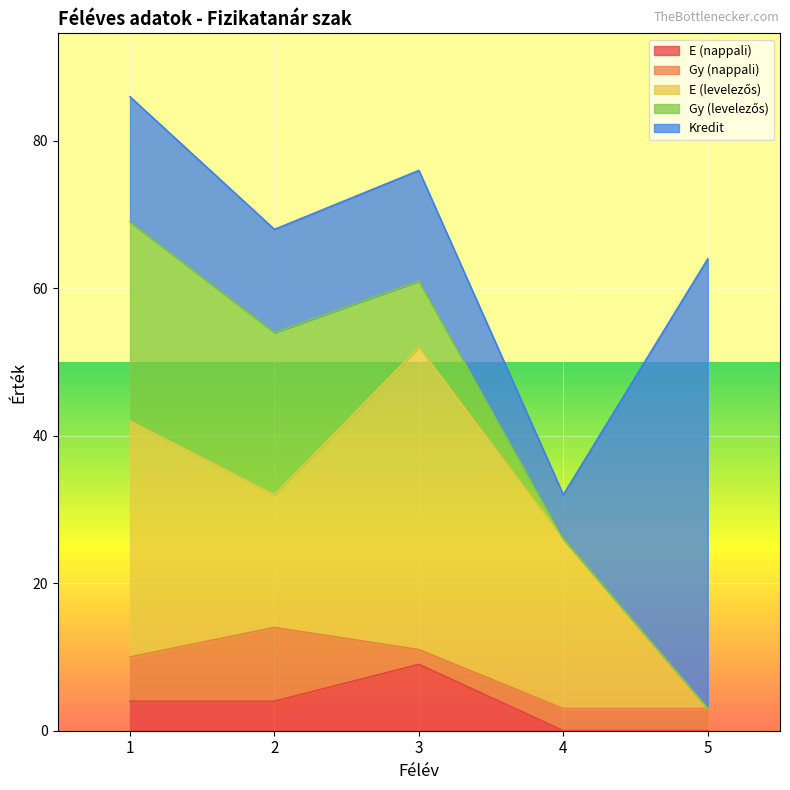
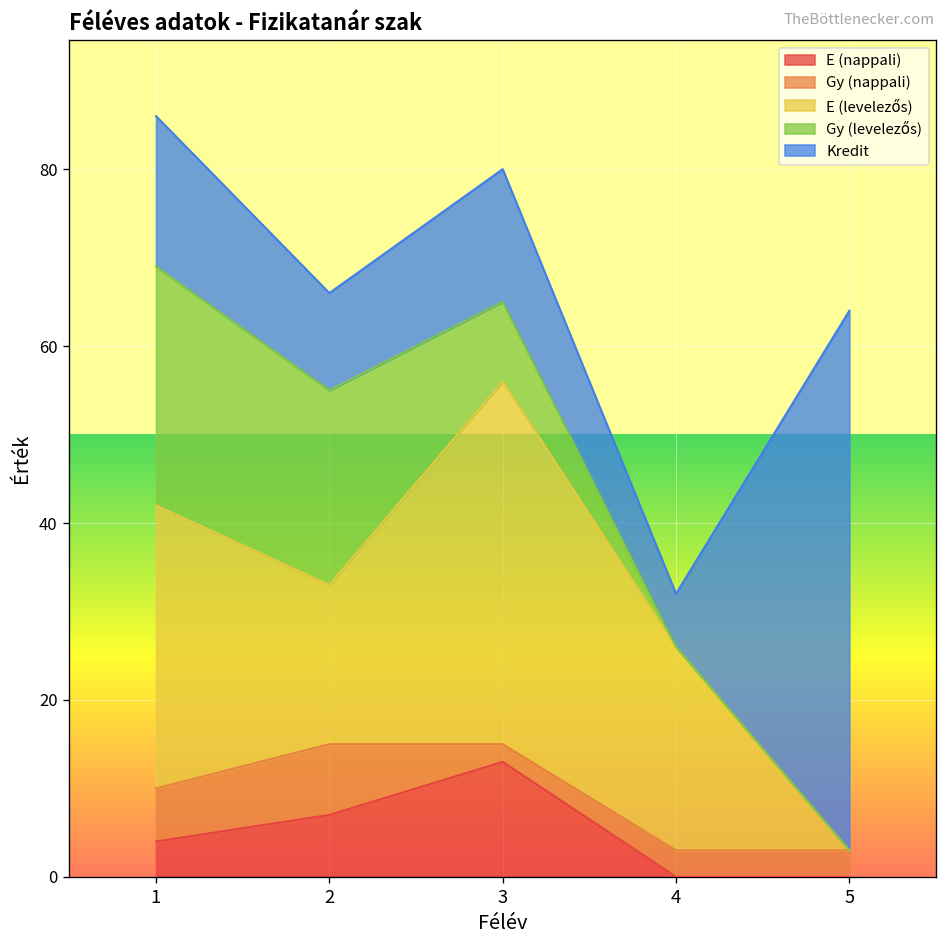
E (nappali), 2: 4 -> 7
Gy (nappali), 2: 10 -> 8
Kredit, 2: 14 -> 11
E (nappali), 3: 9 -> 13
